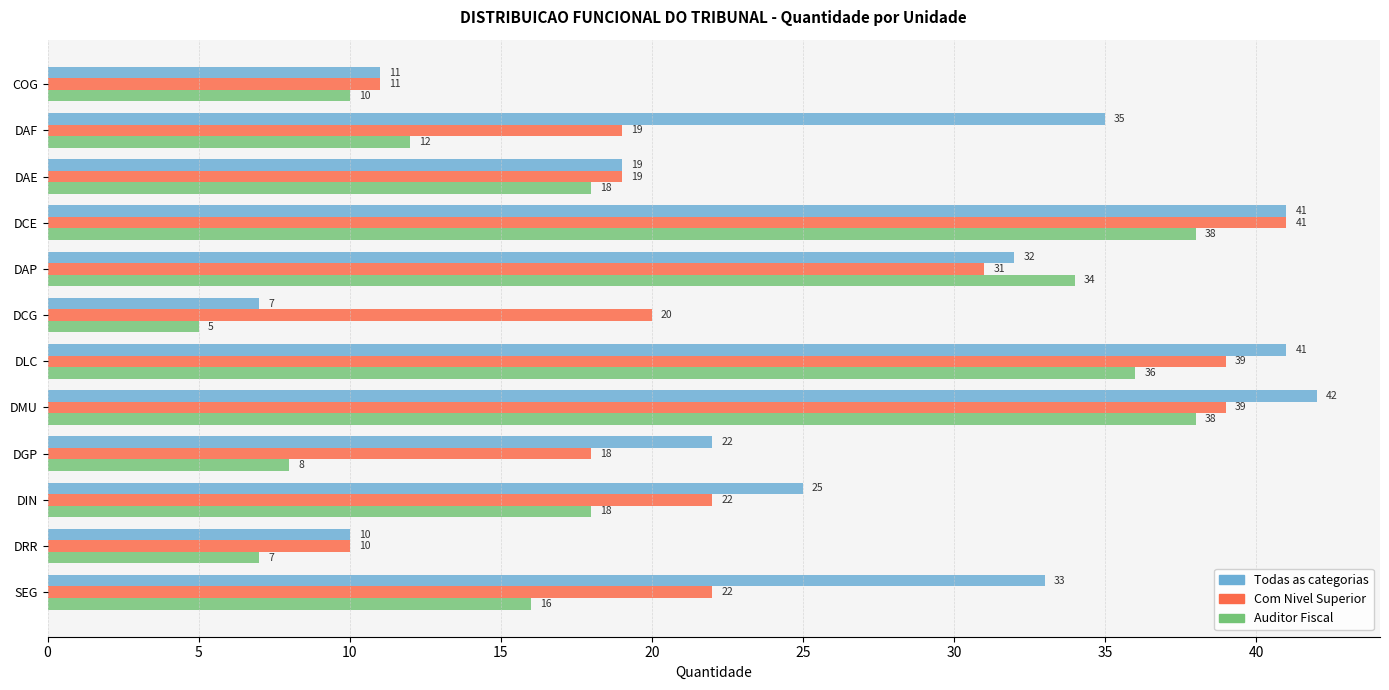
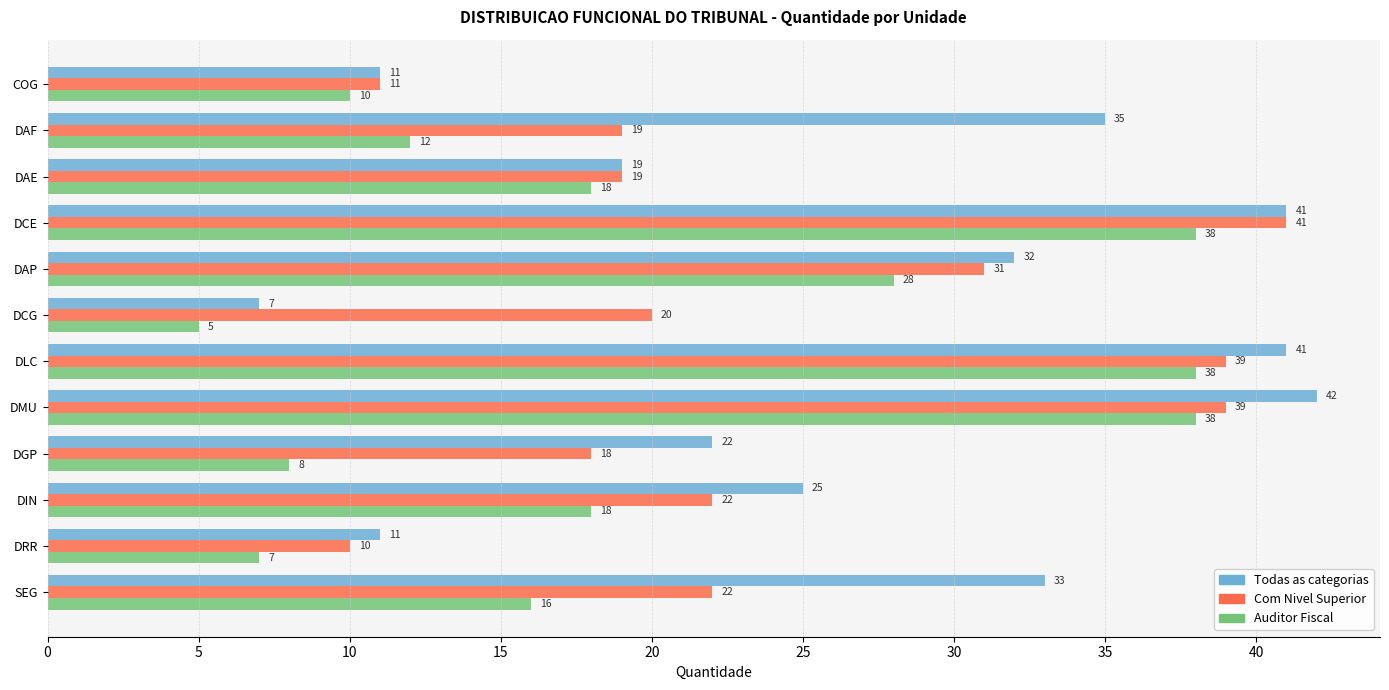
Auditor Fiscal, DAP: 34 -> 28
Auditor Fiscal, DLC: 36 -> 38
Todas as categorias, DRR: 10 -> 11
